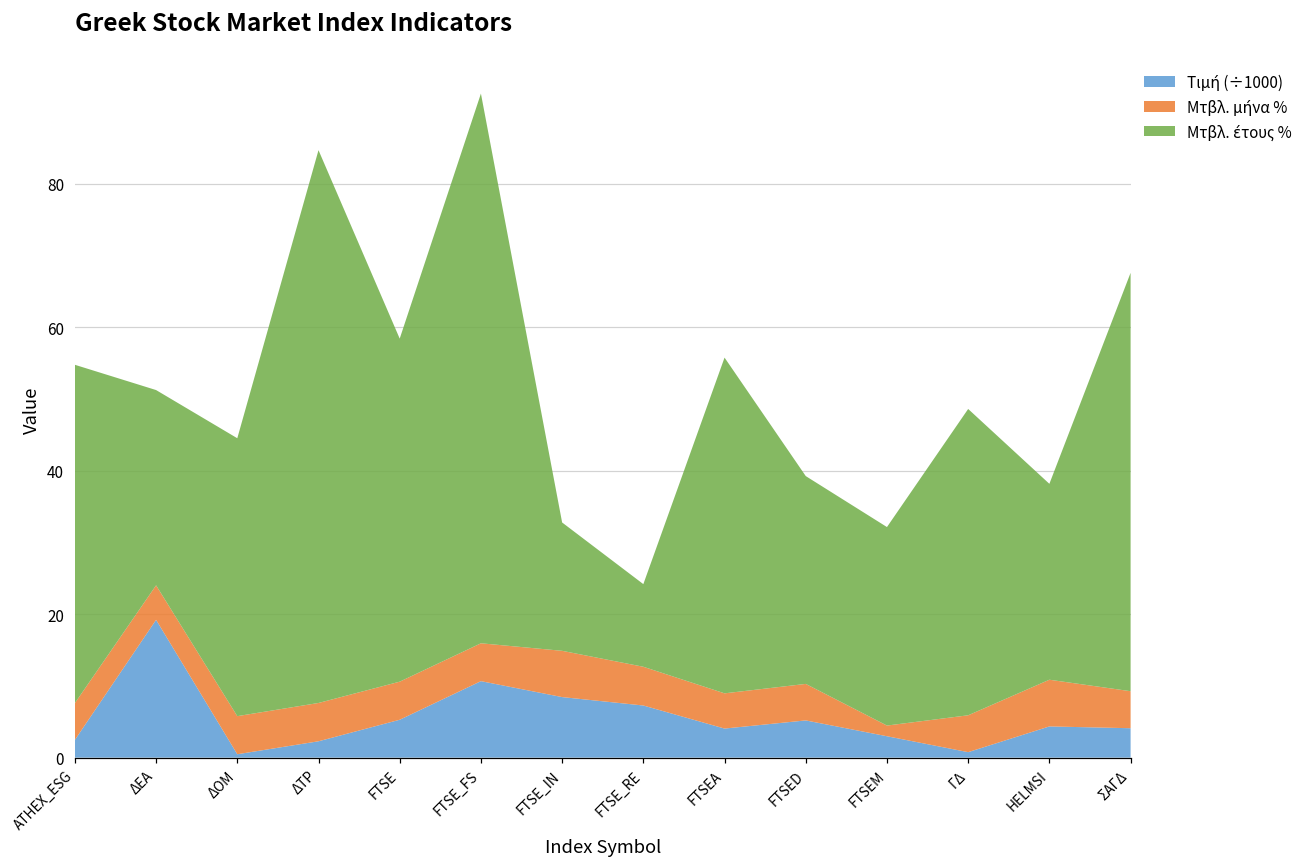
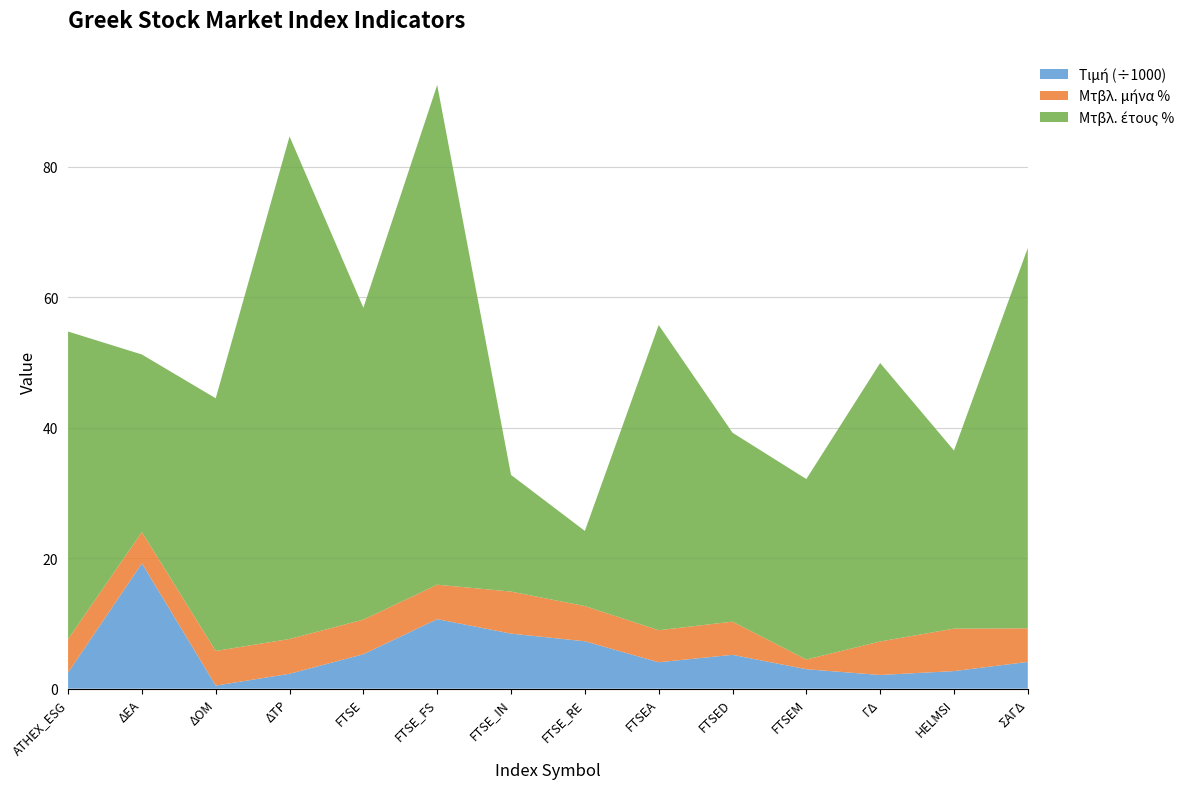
Τιμή (÷1000), ΓΔ: 1 -> 2
Τιμή (÷1000), HELMSI: 4 -> 3
